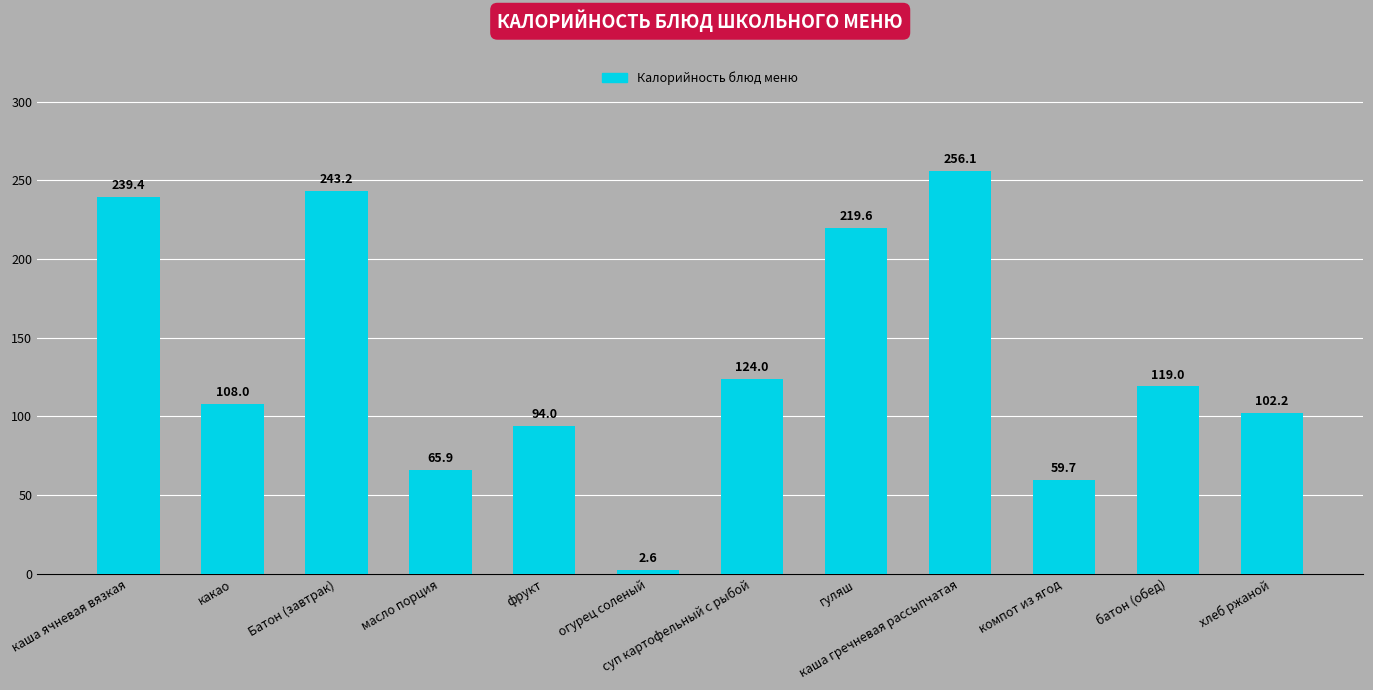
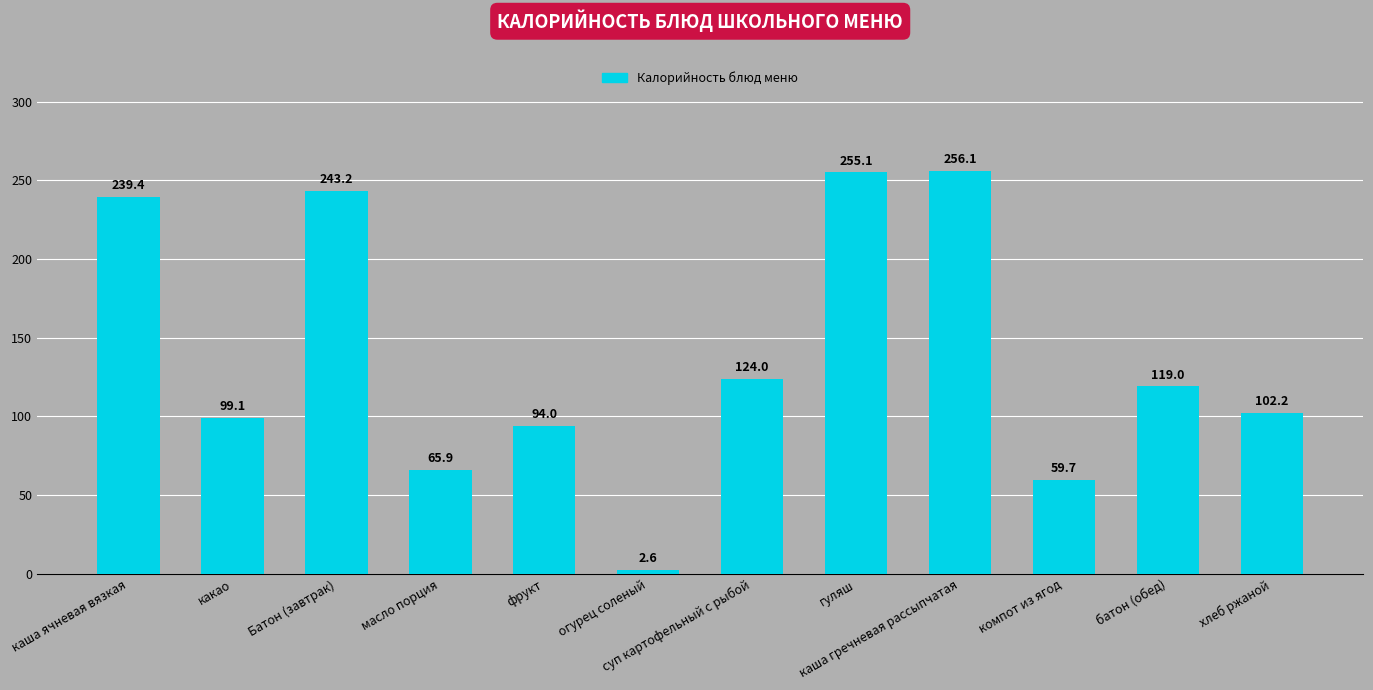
какао: 108.0 -> 99.1
гуляш: 219.6 -> 255.1
